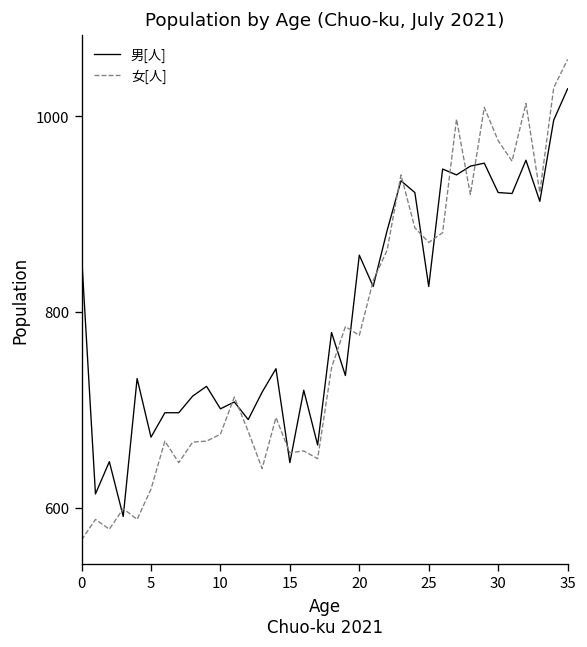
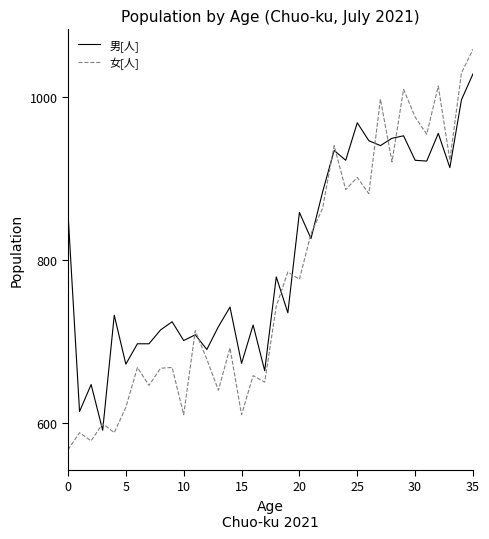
女[人], 10: 680 -> 610
男[人], 15: 650 -> 670
女[人], 15: 660 -> 610
男[人], 25: 830 -> 970
女[人], 25: 870 -> 900
